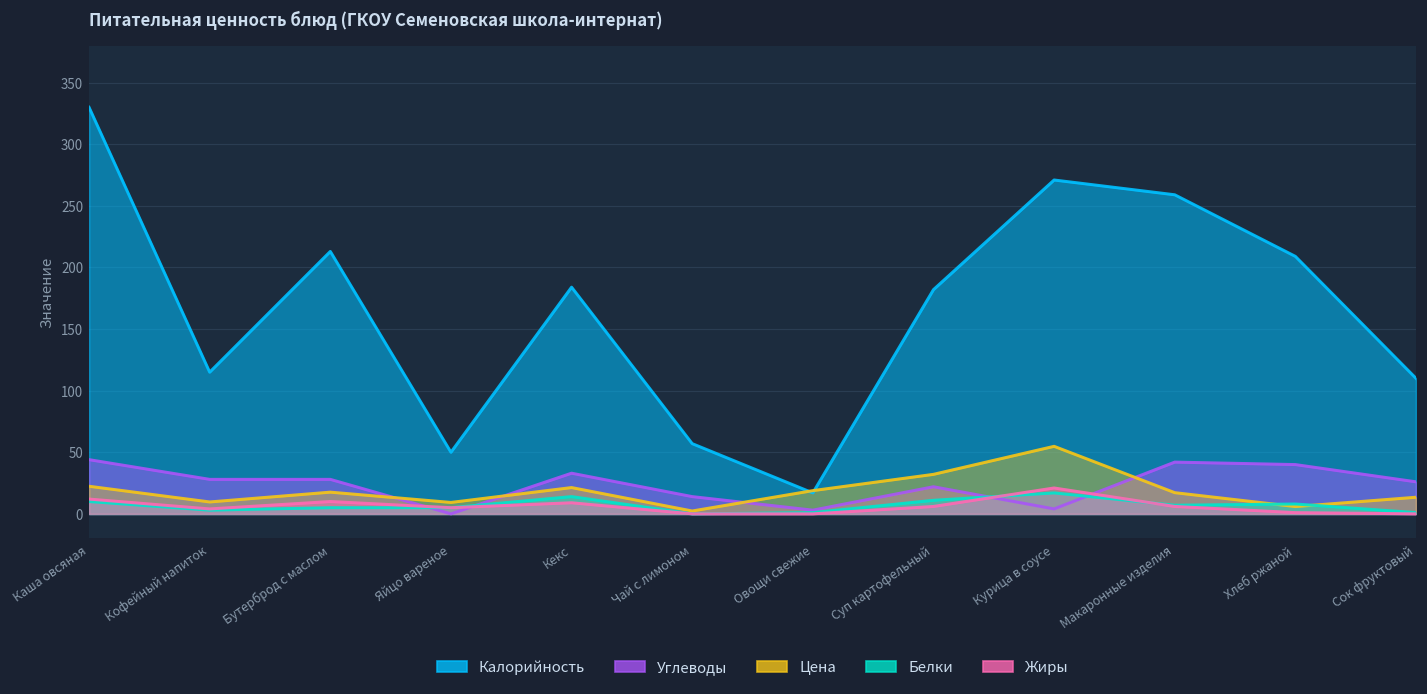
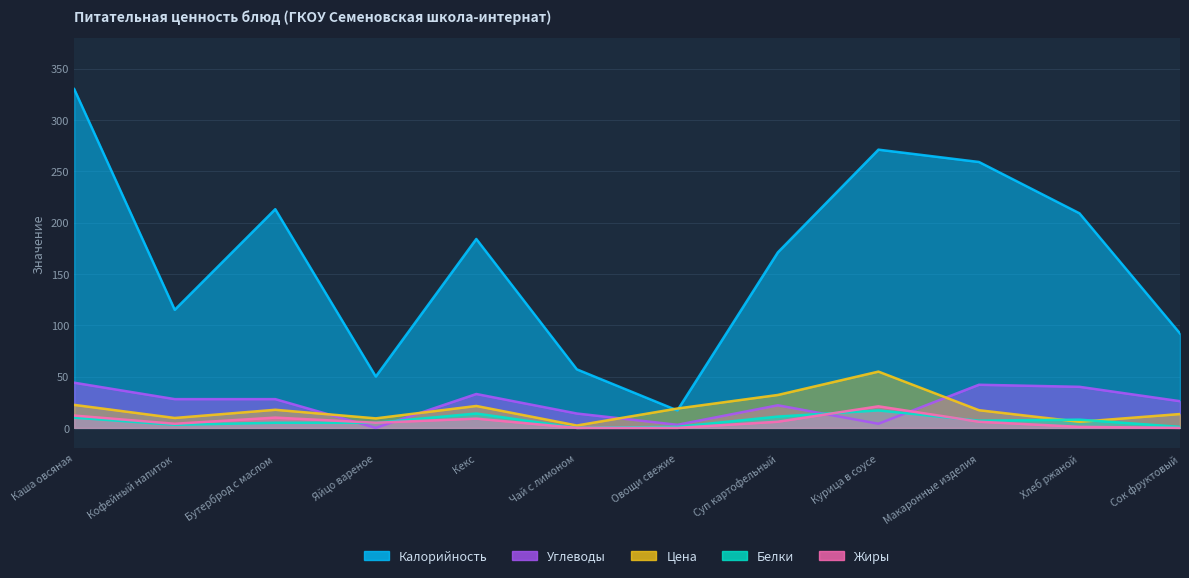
Калорийность, Суп картофельный: 182 -> 171
Калорийность, Сок фруктовый: 110 -> 92
